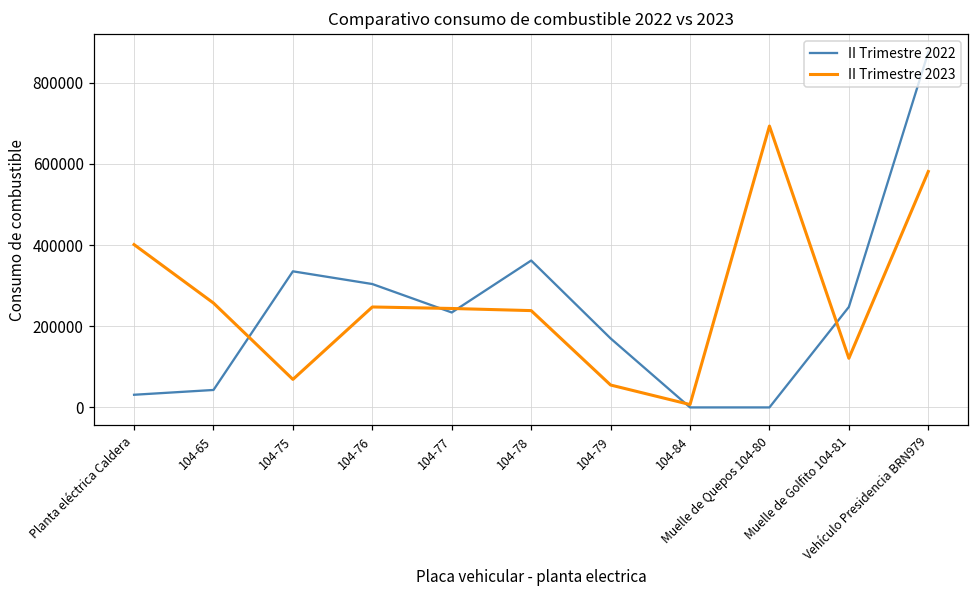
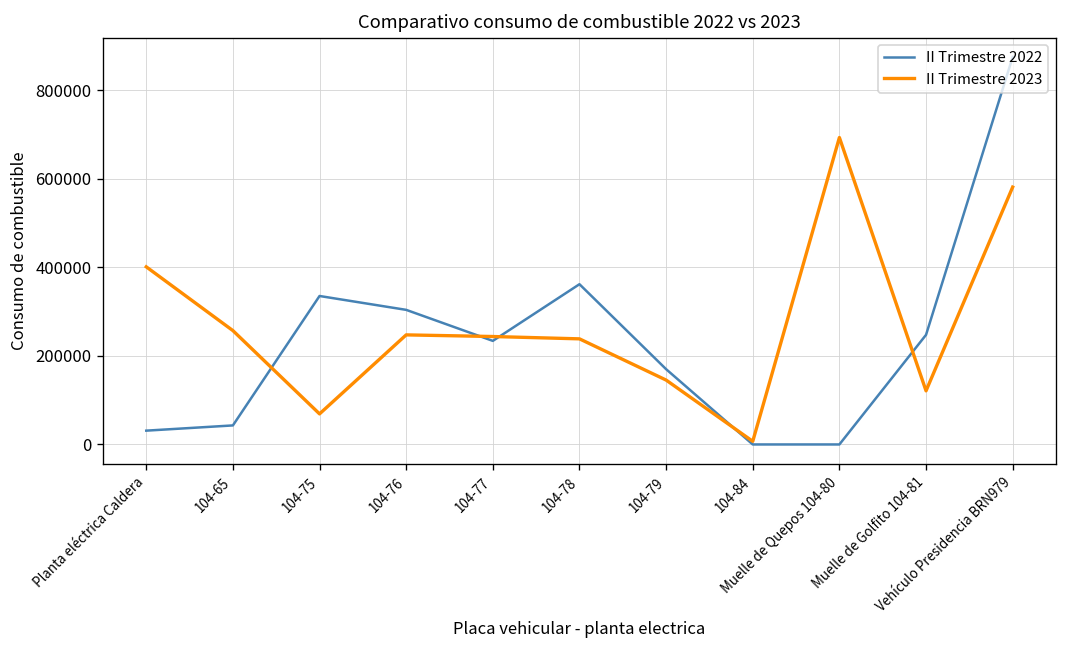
II Trimestre 2023, 104-79: 60000 -> 150000
